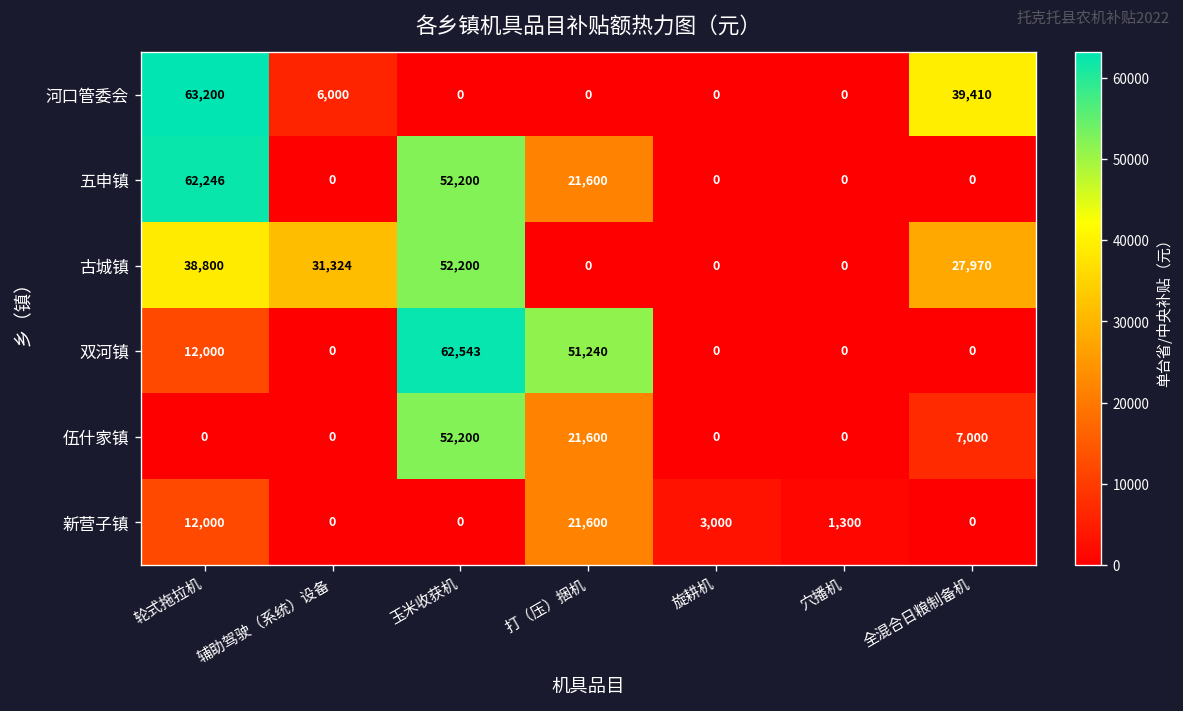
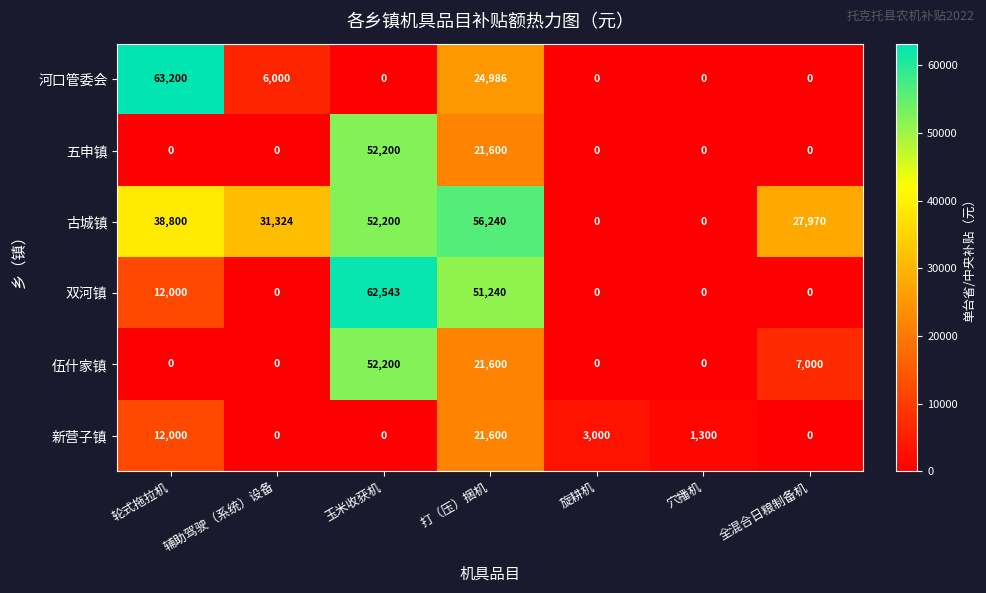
河口管委会, 打（压）捆机: 0 -> 24,986
河口管委会, 全混合日粮制备机: 39,410 -> 0
五申镇, 轮式拖拉机: 62,246 -> 0
古城镇, 打（压）捆机: 0 -> 56,240
